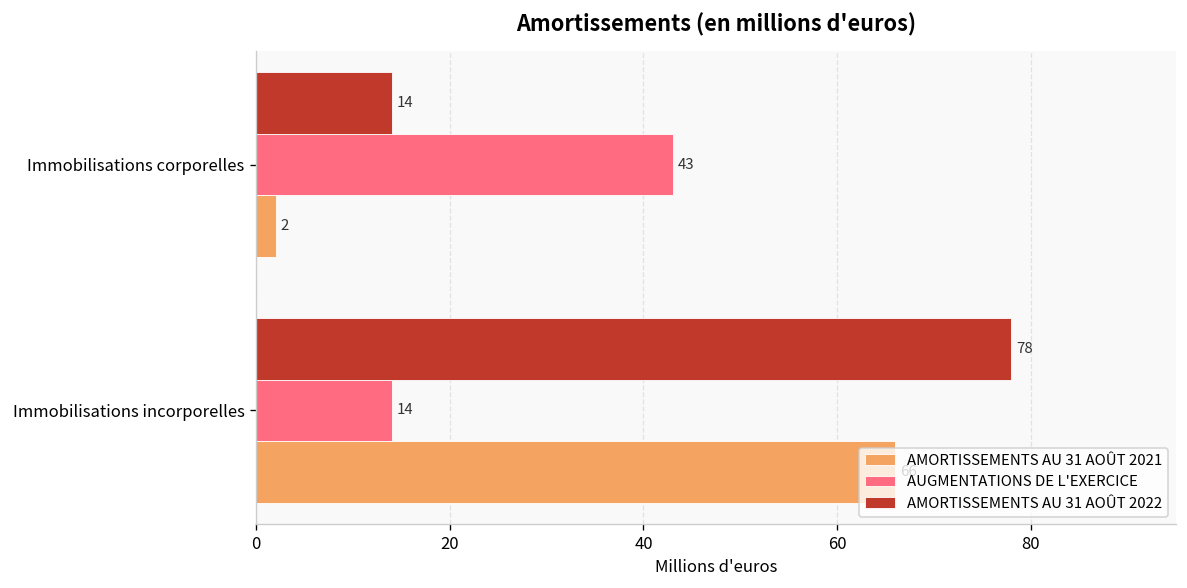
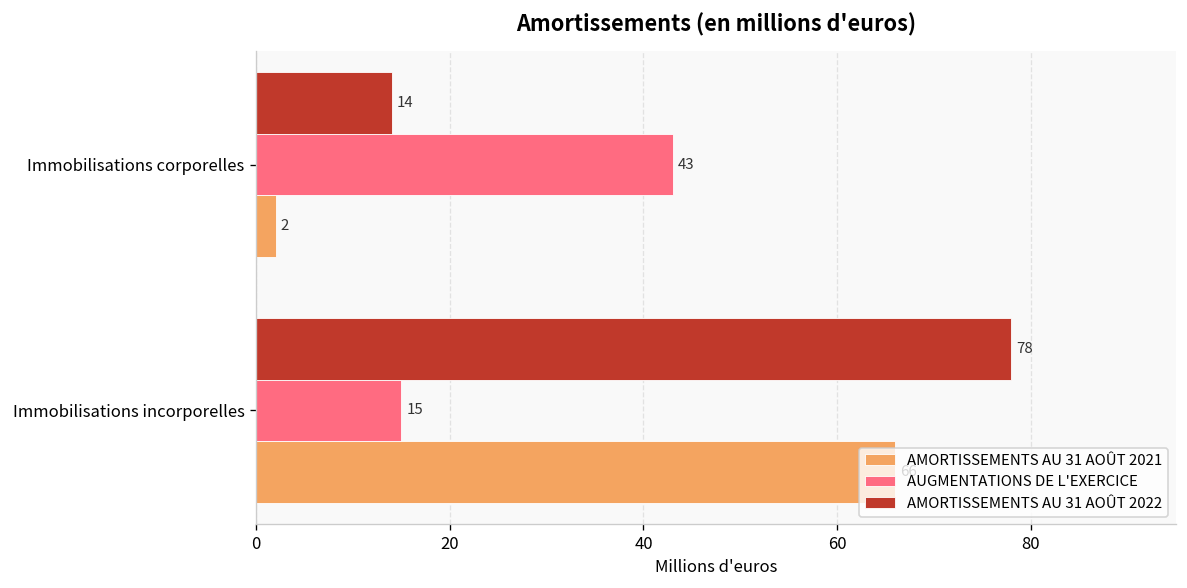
AUGMENTATIONS DE L'EXERCICE, Immobilisations incorporelles: 14 -> 15
